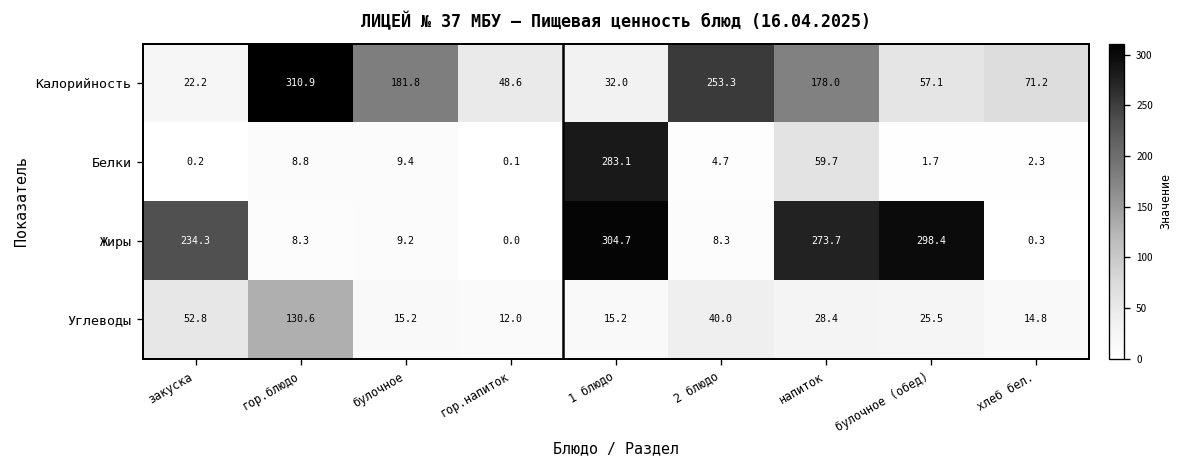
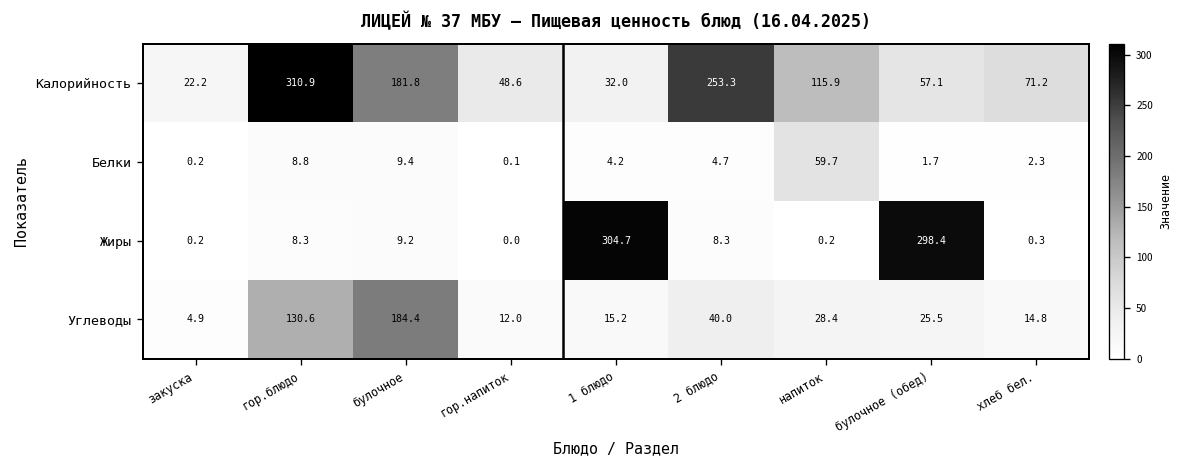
Калорийность, напиток: 178.0 -> 115.9
Белки, 1 блюдо: 283.1 -> 4.2
Жиры, закуска: 234.3 -> 0.2
Жиры, напиток: 273.7 -> 0.2
Углеводы, закуска: 52.8 -> 4.9
Углеводы, булочное: 15.2 -> 184.4
